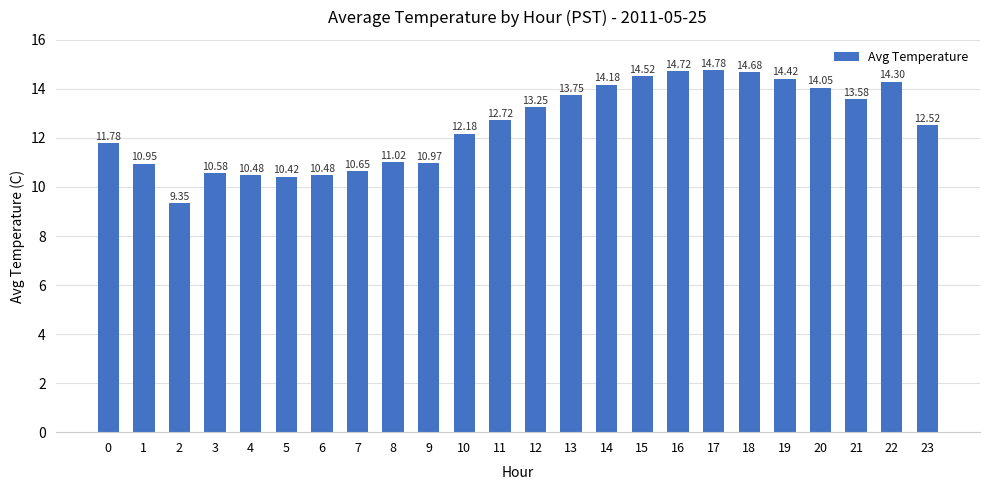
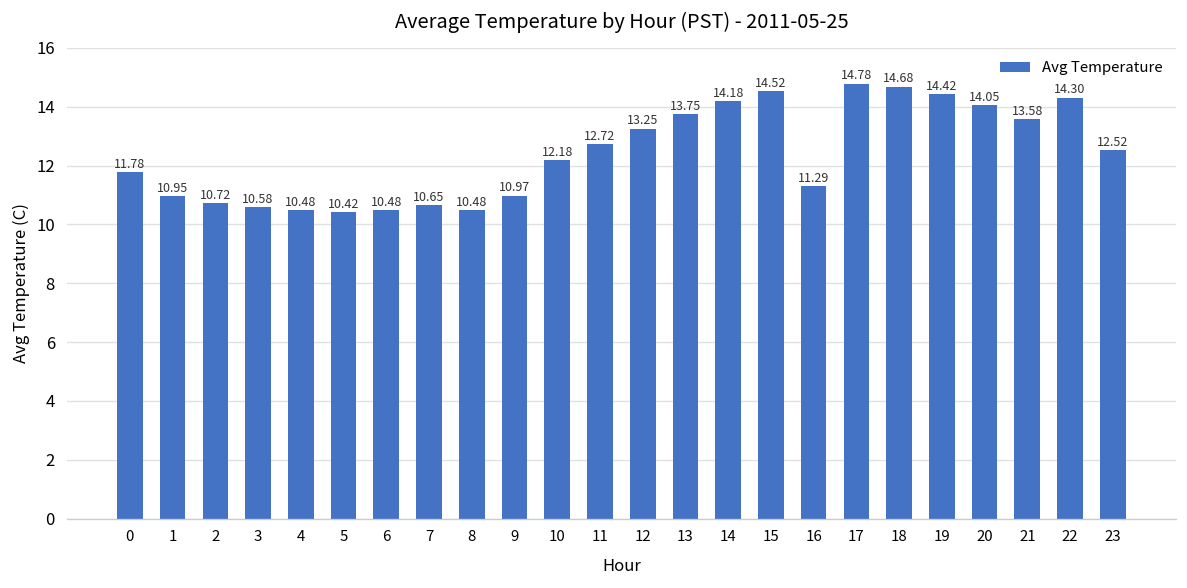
2: 9.35 -> 10.72
8: 11.02 -> 10.48
16: 14.72 -> 11.29
